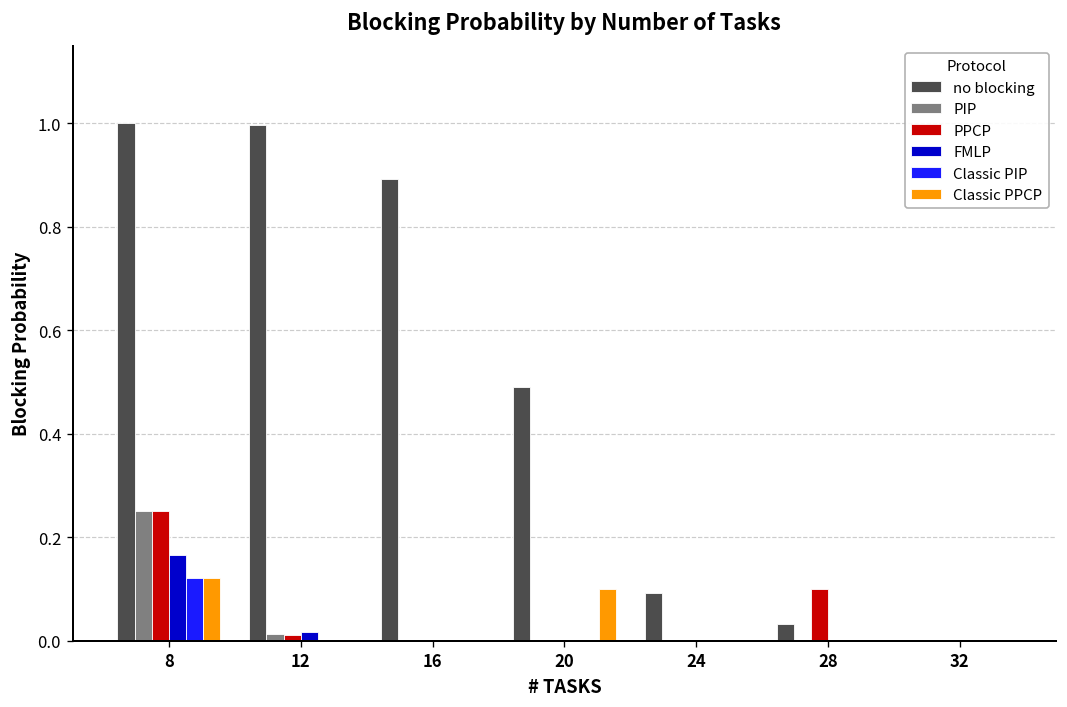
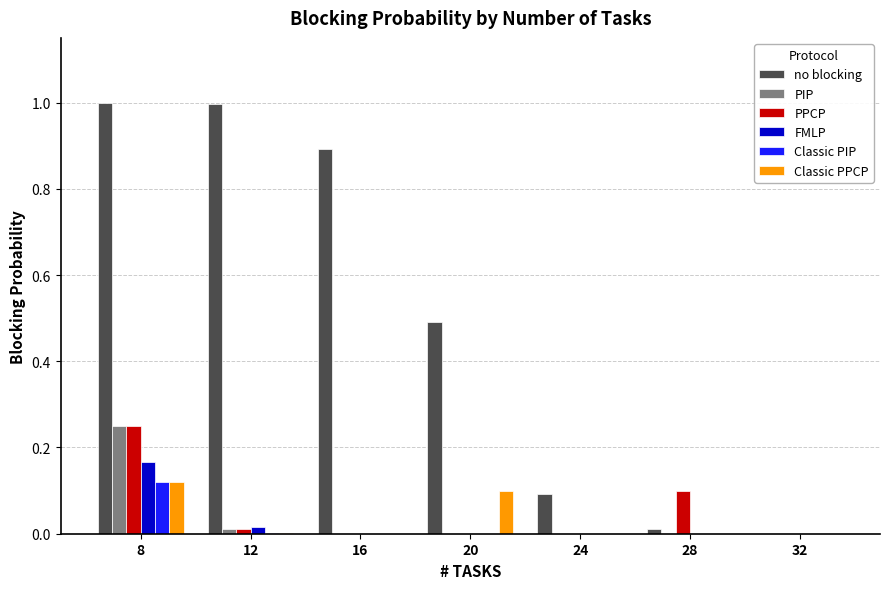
no blocking, 28: 0.03 -> 0.01
